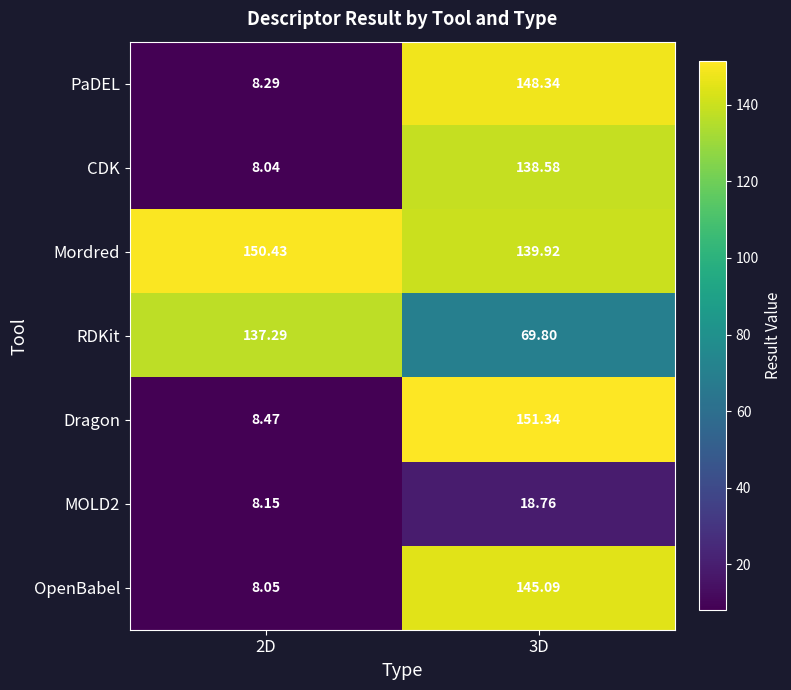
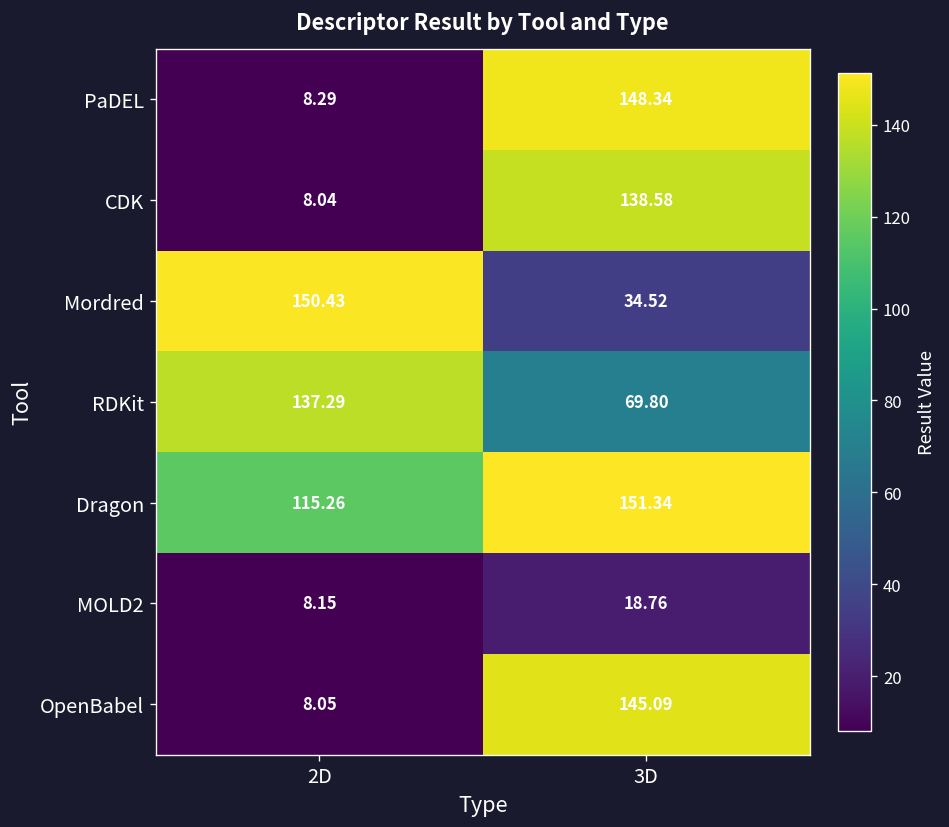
Mordred, 3D: 139.92 -> 34.52
Dragon, 2D: 8.47 -> 115.26
